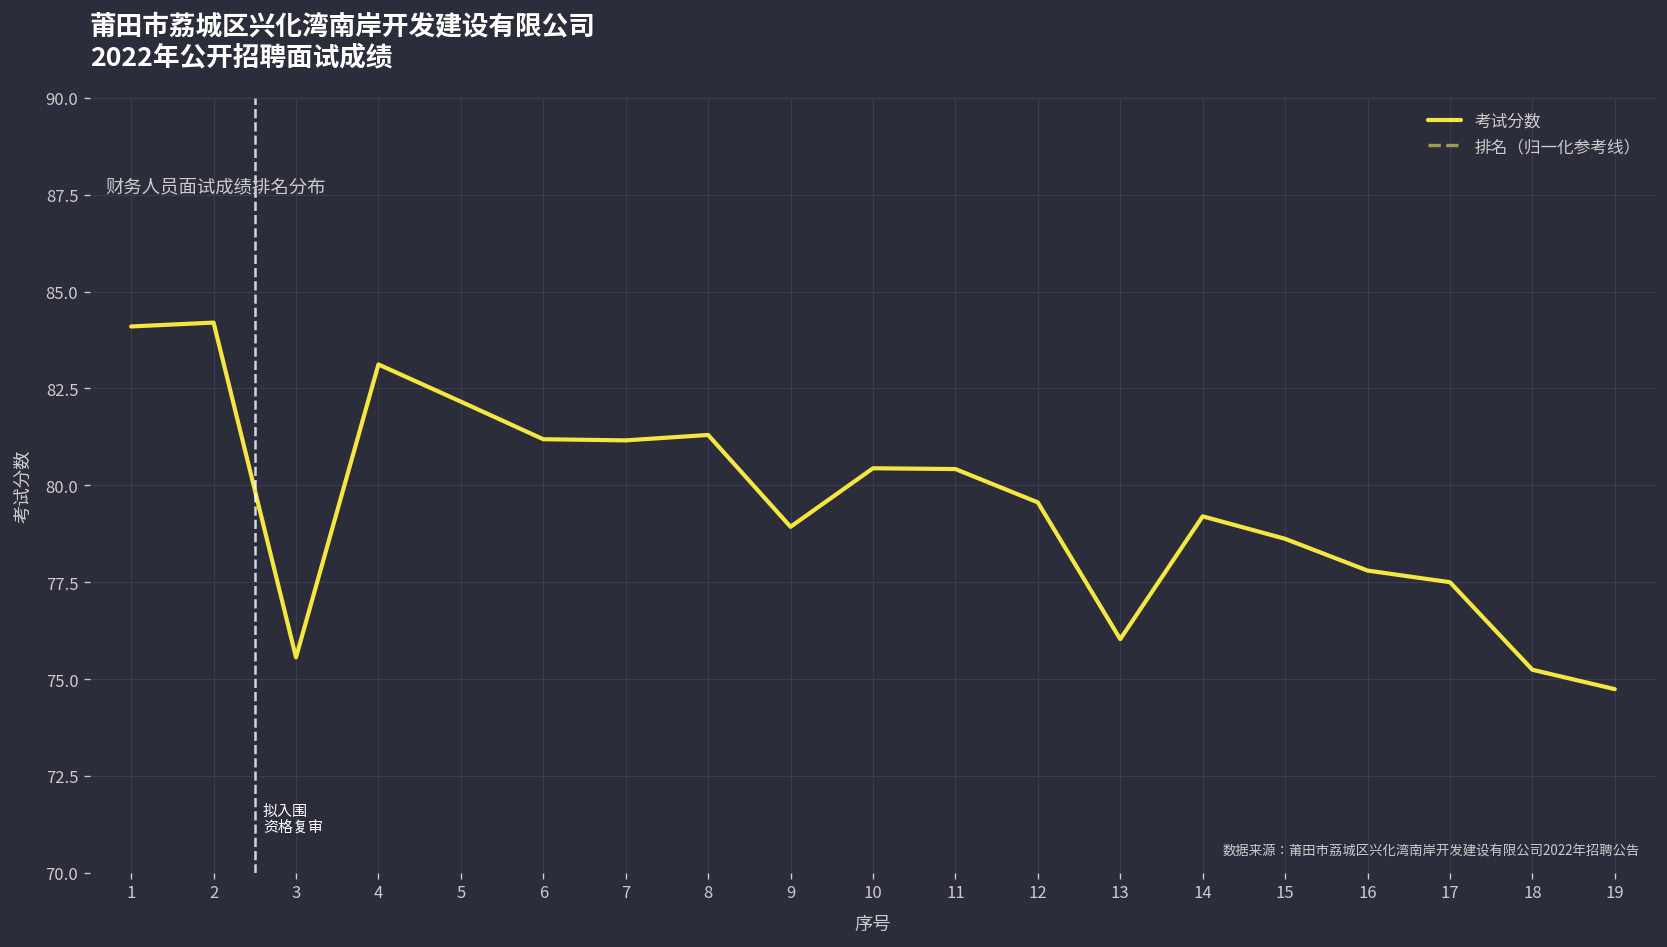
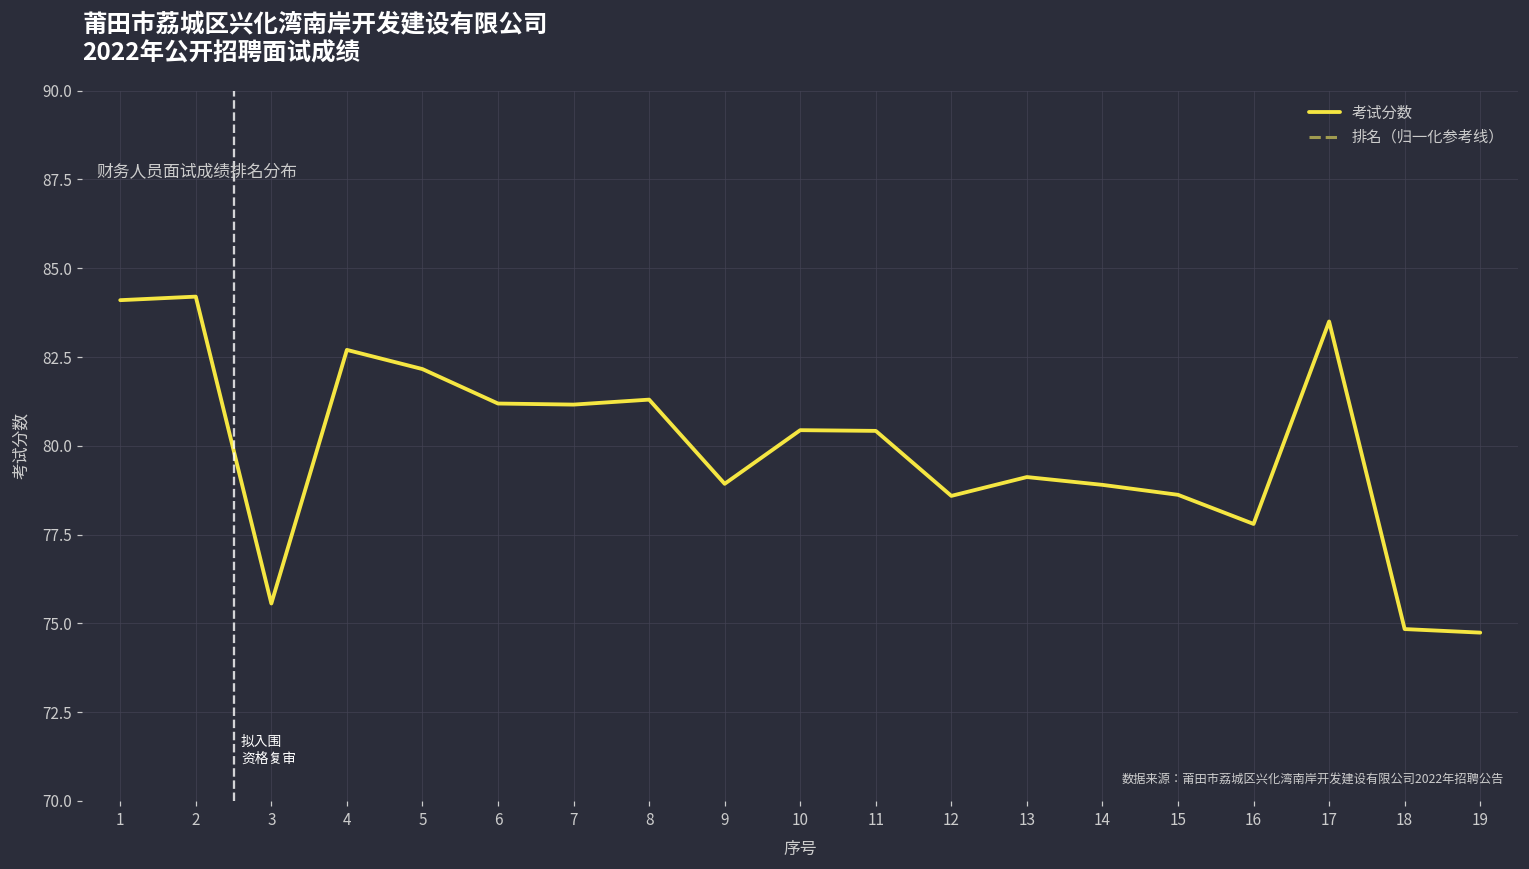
考试分数, 4: 83.1 -> 82.7
考试分数, 12: 79.6 -> 78.6
考试分数, 13: 76.0 -> 79.1
考试分数, 14: 79.2 -> 78.9
考试分数, 17: 77.5 -> 83.5
考试分数, 18: 75.2 -> 74.8
